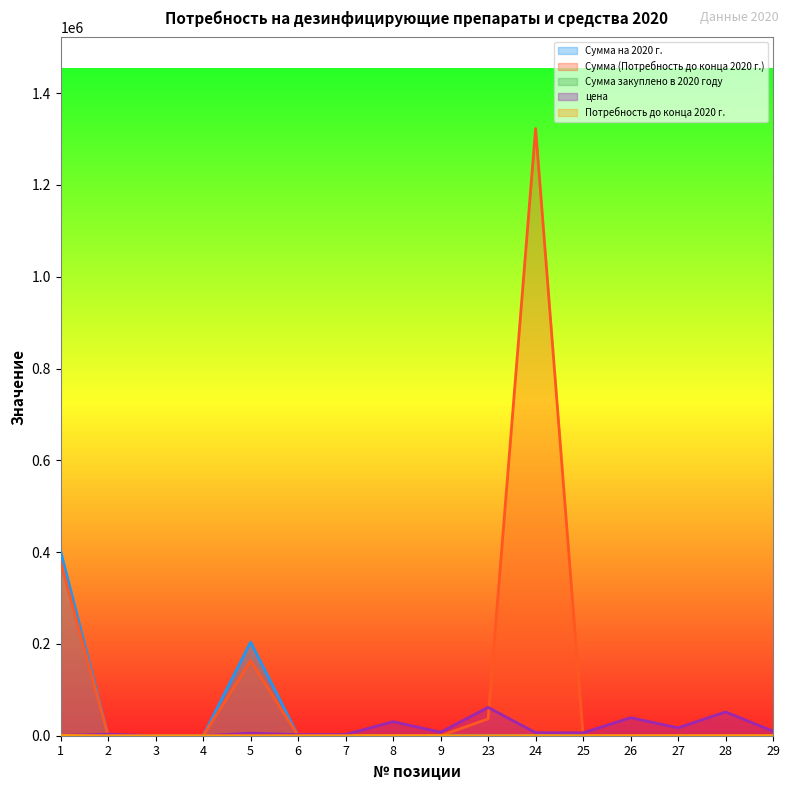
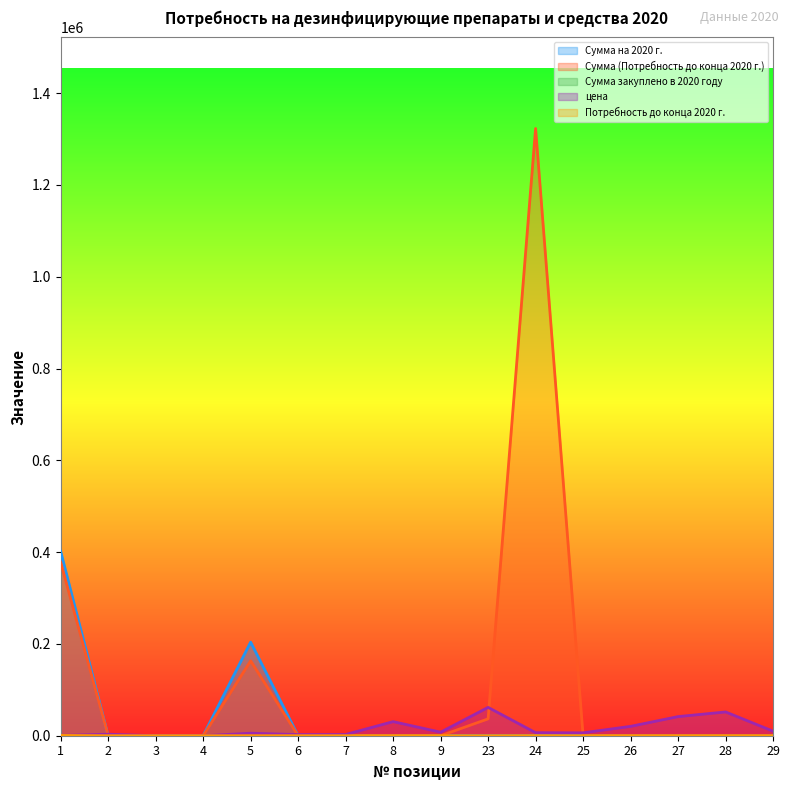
цена, 26: 40000 -> 20000
цена, 27: 20000 -> 40000
